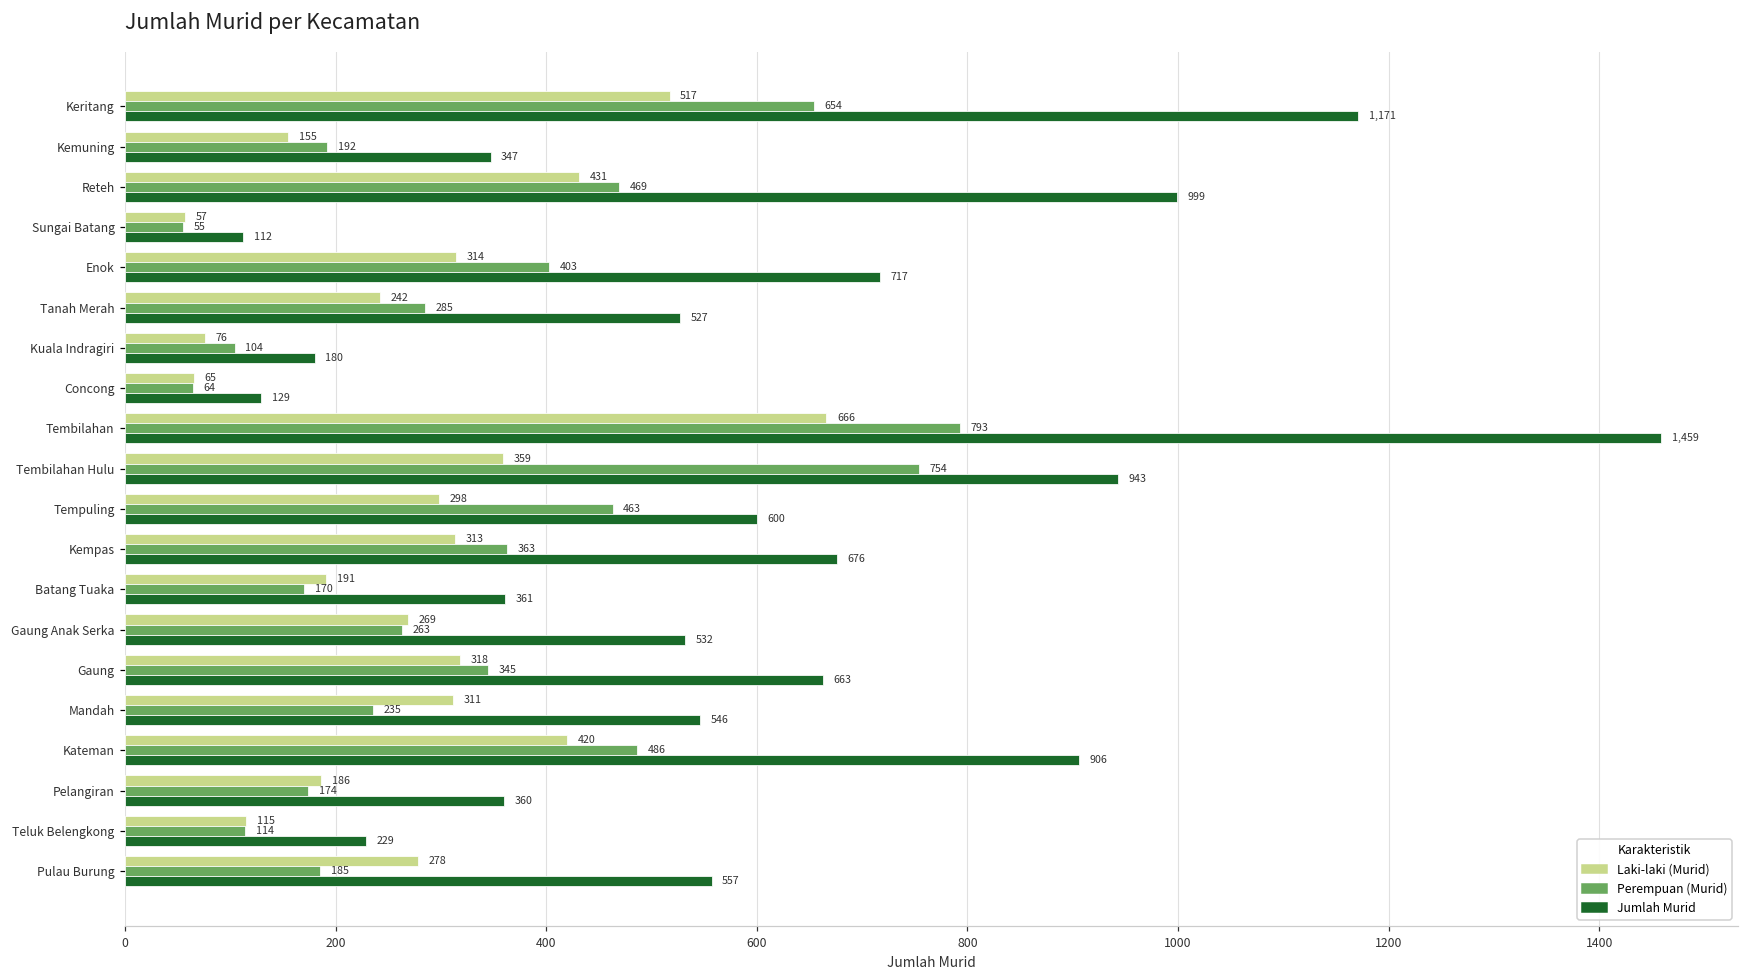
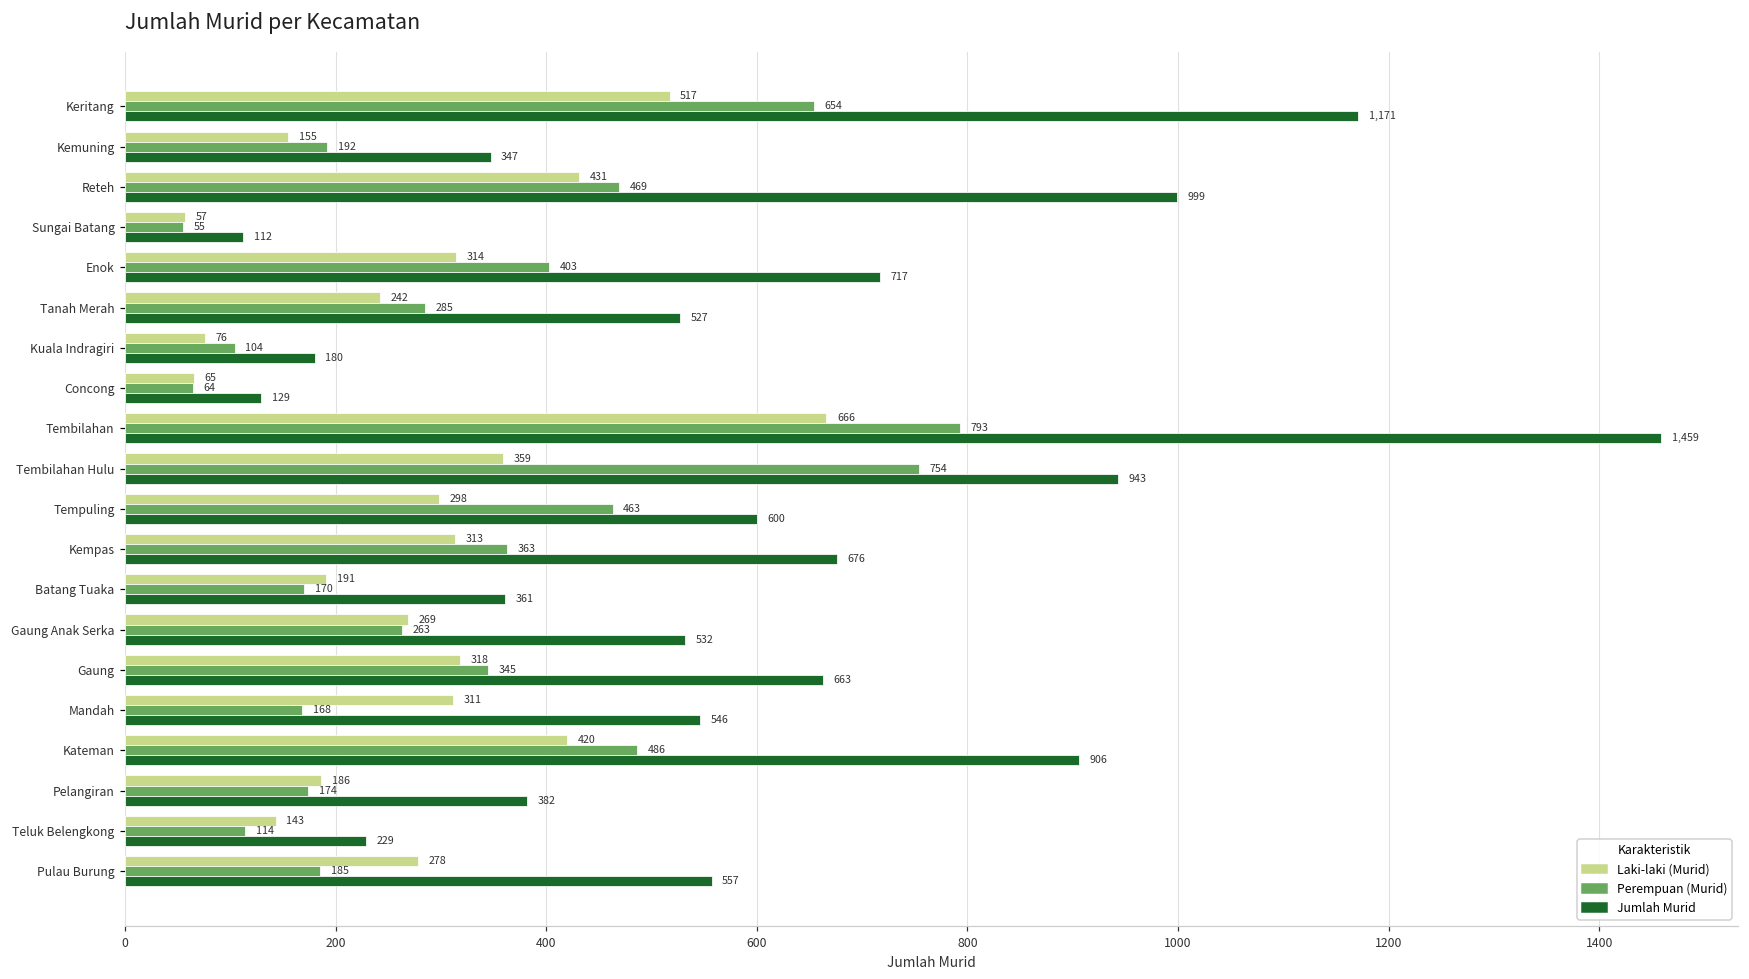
Perempuan (Murid), Mandah: 235 -> 168
Jumlah Murid, Pelangiran: 360 -> 382
Laki-laki (Murid), Teluk Belengkong: 115 -> 143
